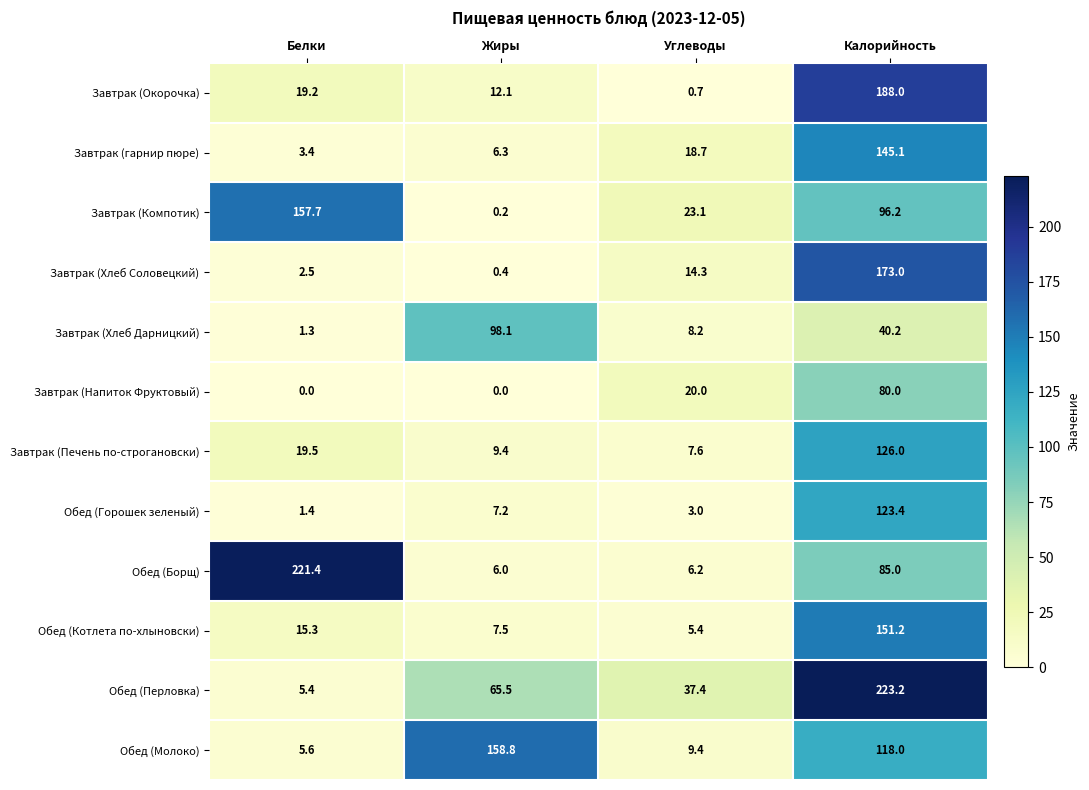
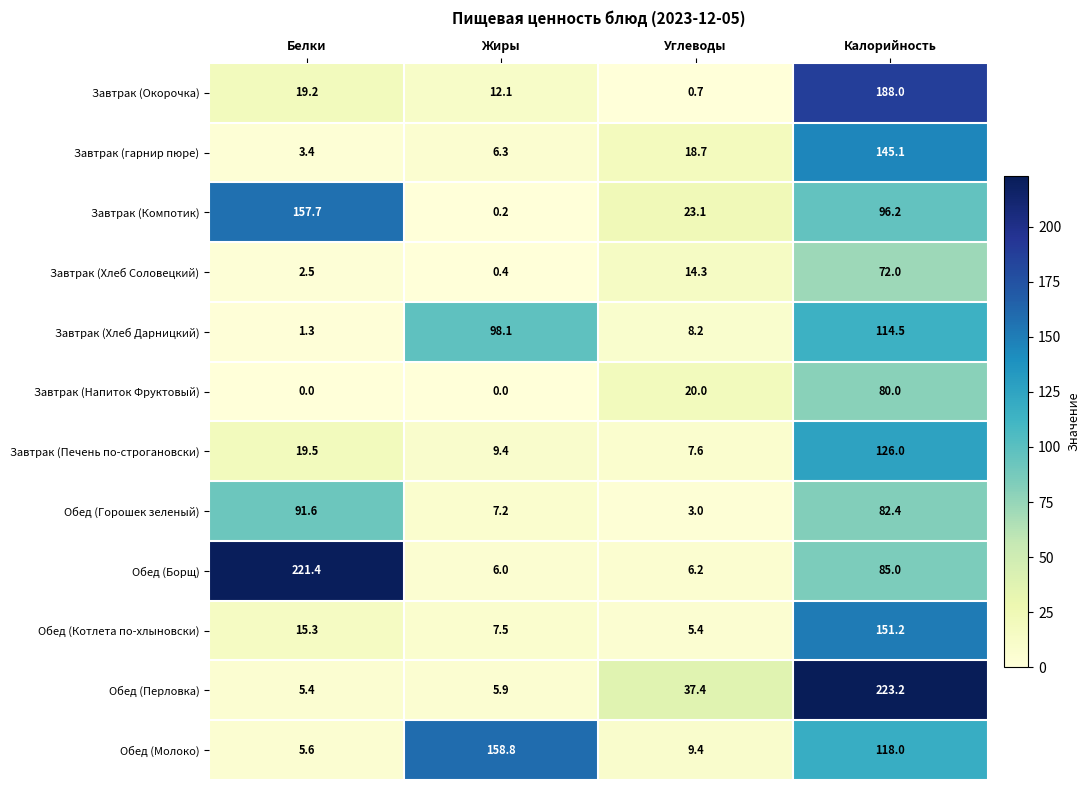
Завтрак (Хлеб Соловецкий), Калорийность: 173.0 -> 72.0
Завтрак (Хлеб Дарницкий), Калорийность: 40.2 -> 114.5
Обед (Горошек зеленый), Белки: 1.4 -> 91.6
Обед (Горошек зеленый), Калорийность: 123.4 -> 82.4
Обед (Перловка), Жиры: 65.5 -> 5.9
